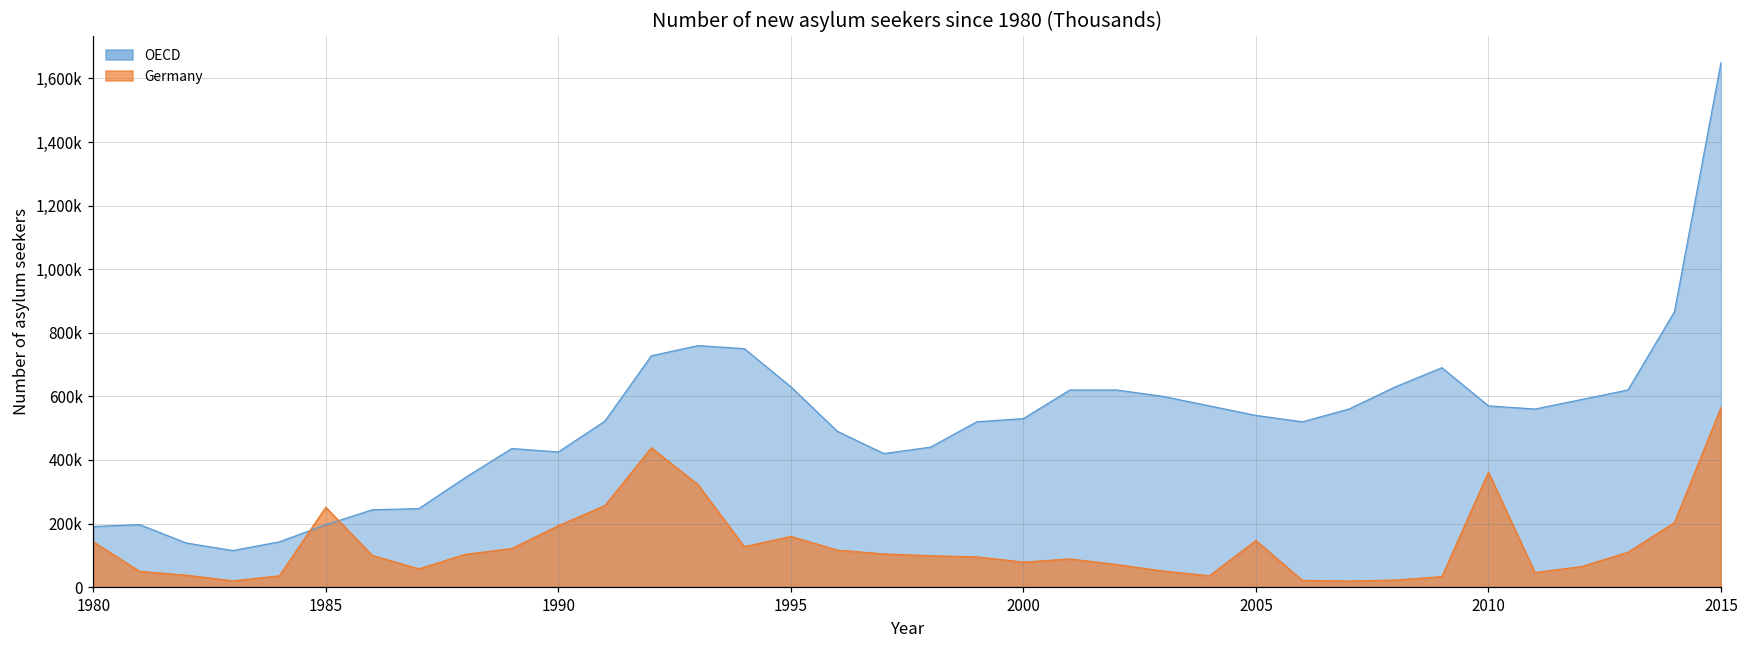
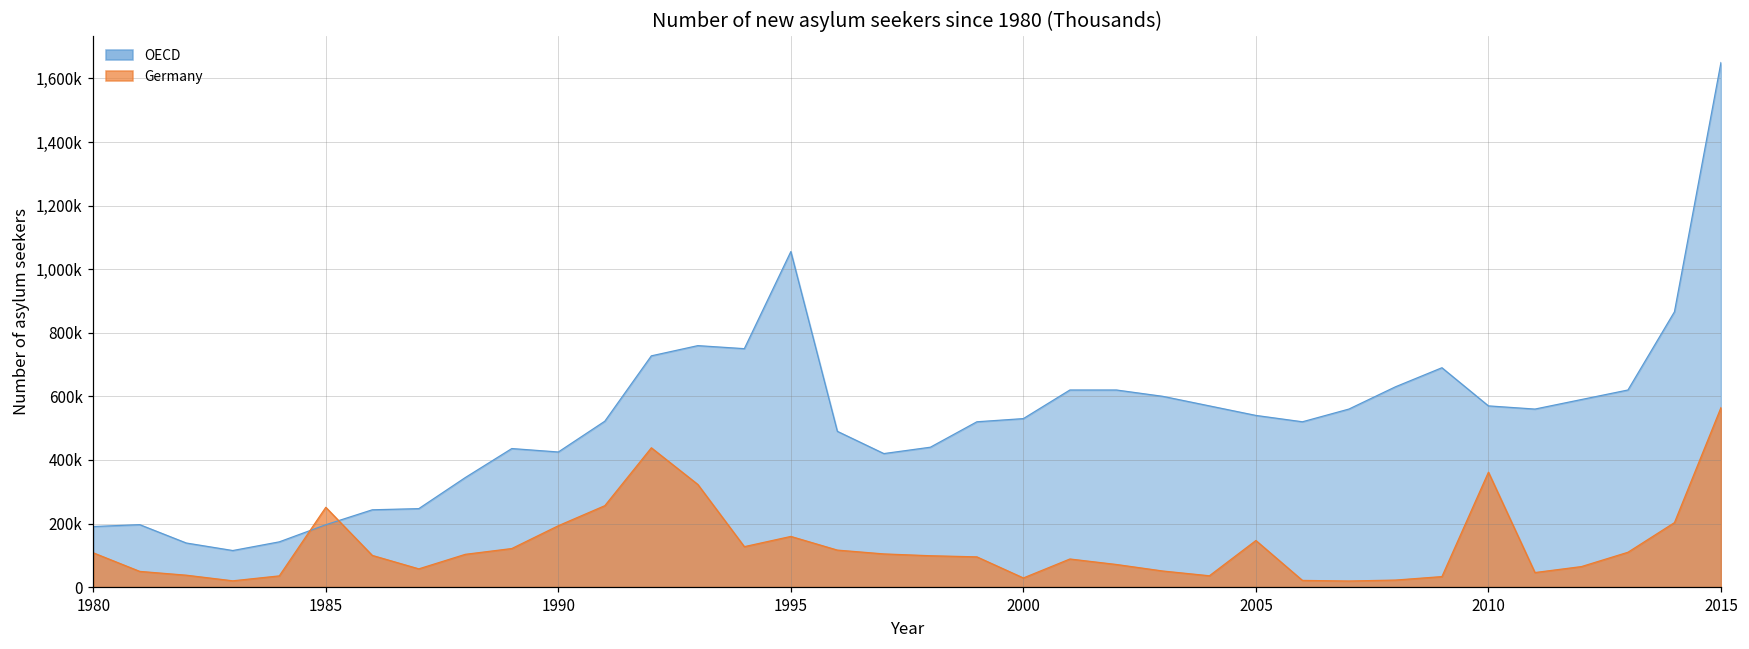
Germany, 1980: 140,000 -> 110,000
OECD, 1995: 630,000 -> 1,060,000
Germany, 2000: 80,000 -> 30,000
